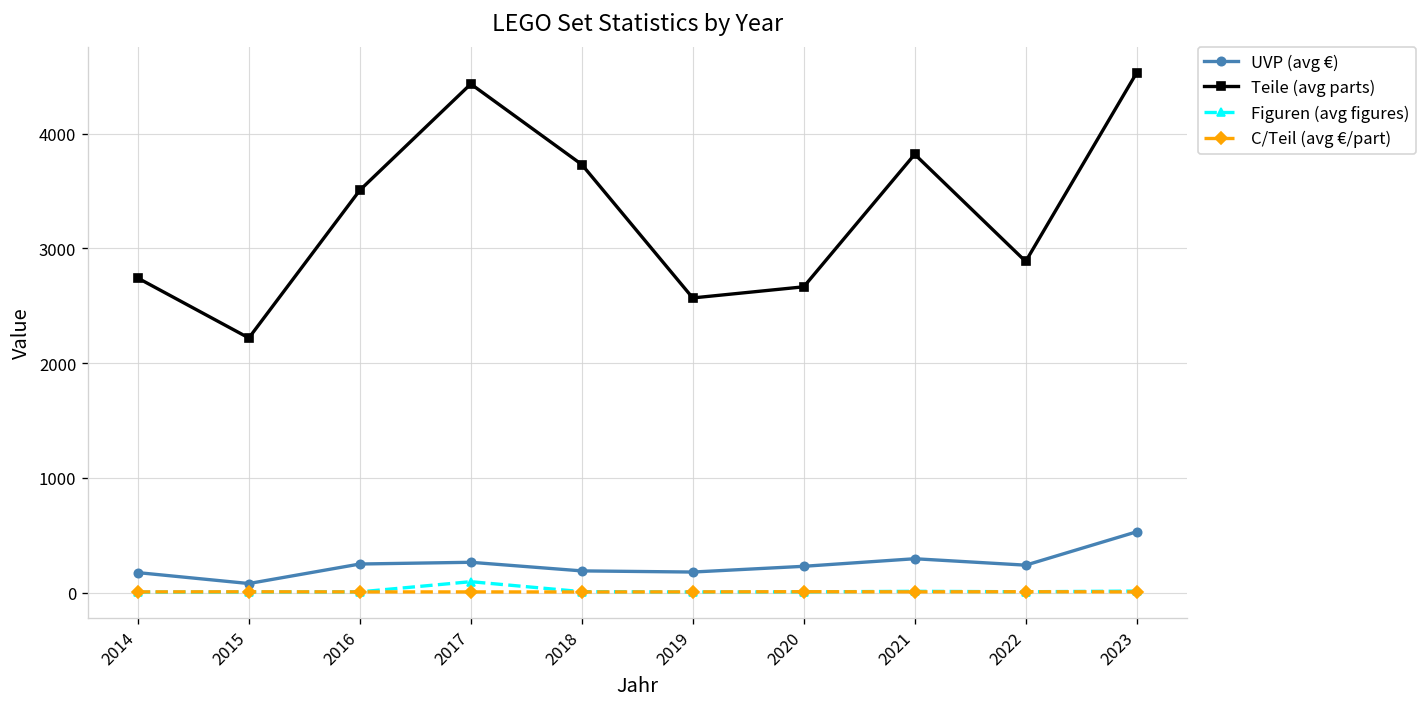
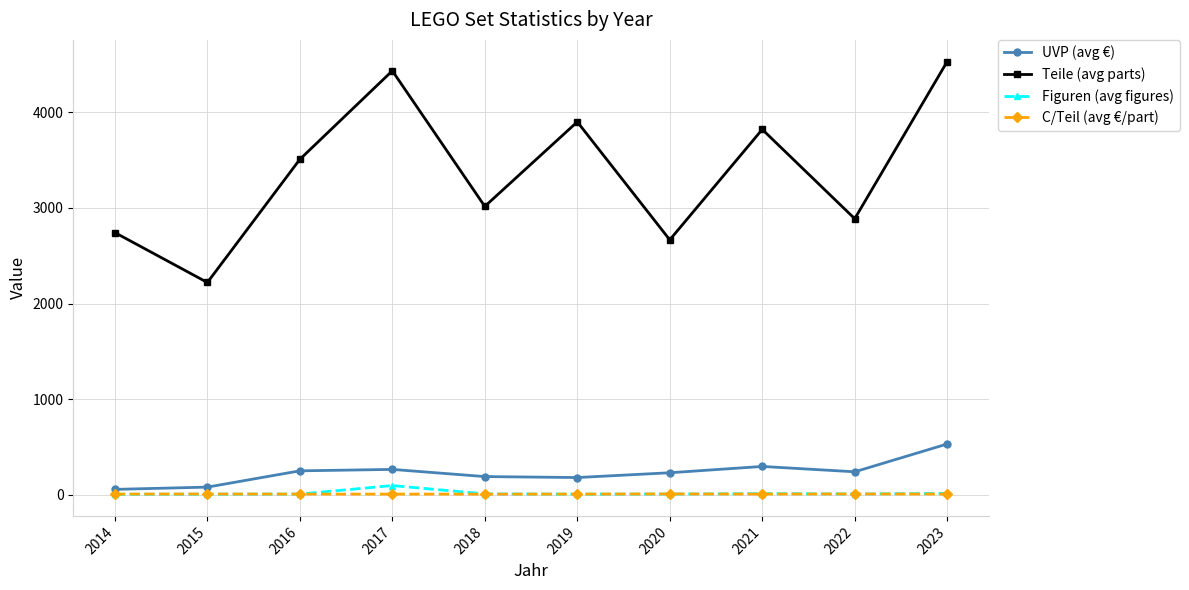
UVP (avg €), 2014: 200 -> 100
Teile (avg parts), 2018: 3700 -> 3000
Teile (avg parts), 2019: 2600 -> 3900
